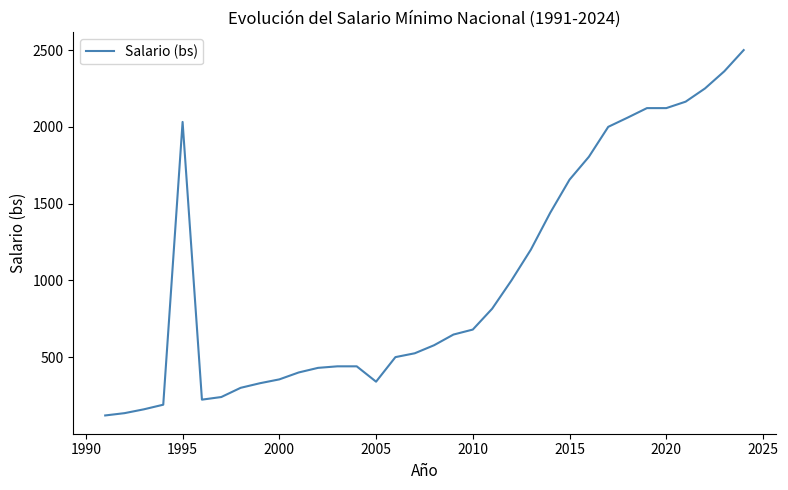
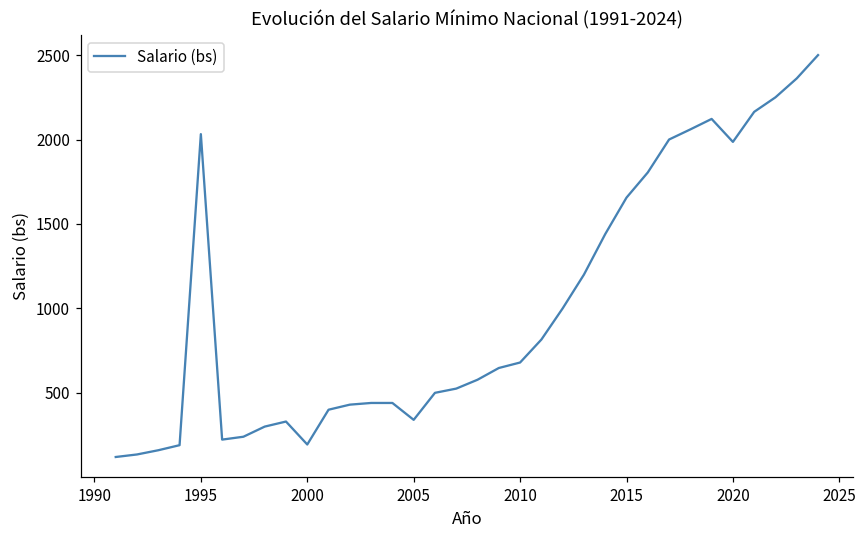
2000: 360 -> 190
2020: 2120 -> 1990
